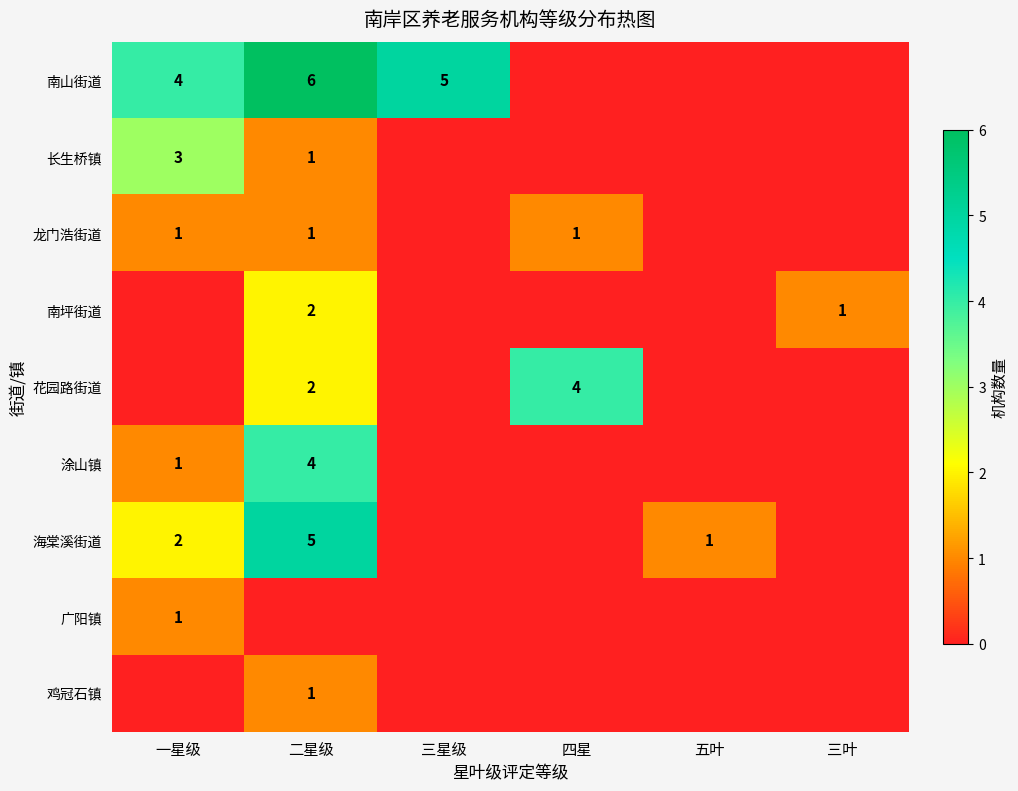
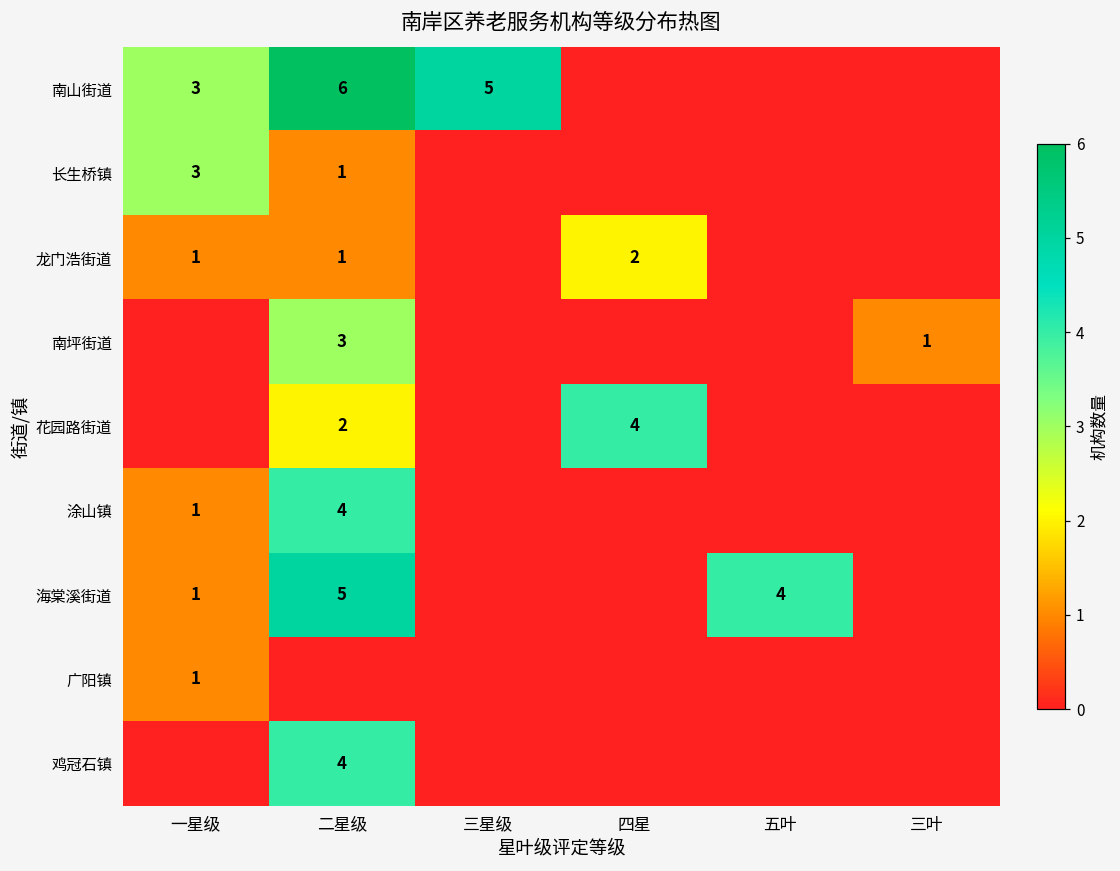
南山街道, 一星级: 4 -> 3
龙门浩街道, 四星: 1 -> 2
南坪街道, 二星级: 2 -> 3
海棠溪街道, 一星级: 2 -> 1
海棠溪街道, 五叶: 1 -> 4
鸡冠石镇, 二星级: 1 -> 4
